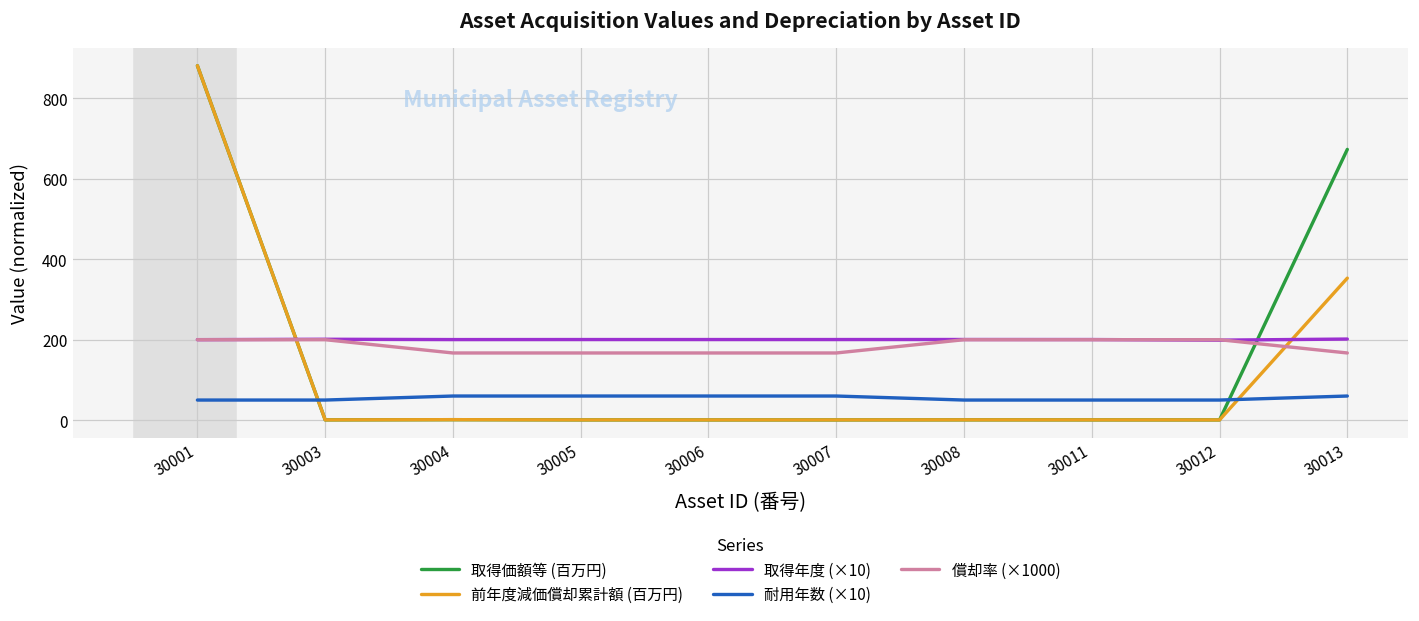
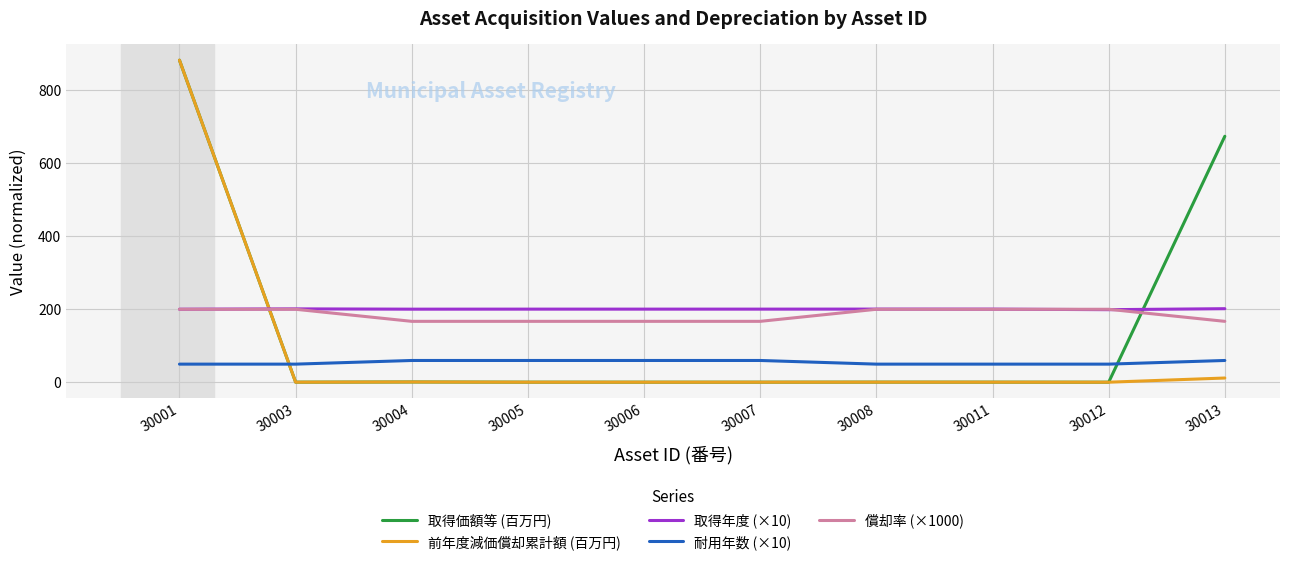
前年度減価償却累計額 (百万円), 30013: 350 -> 10
